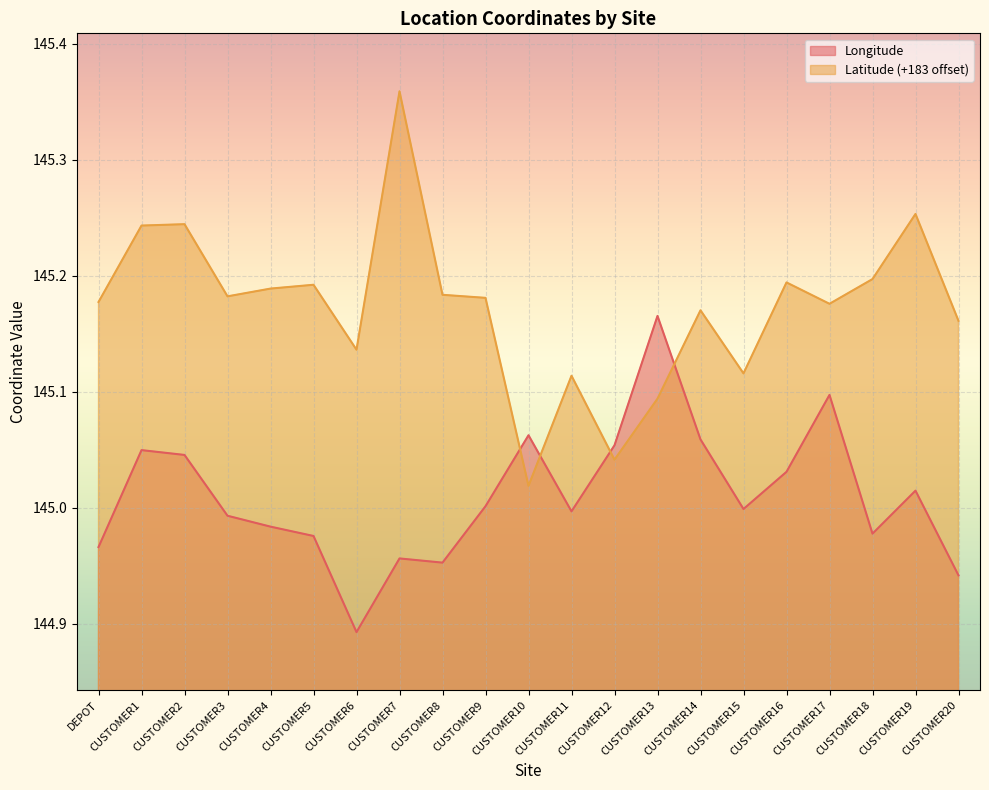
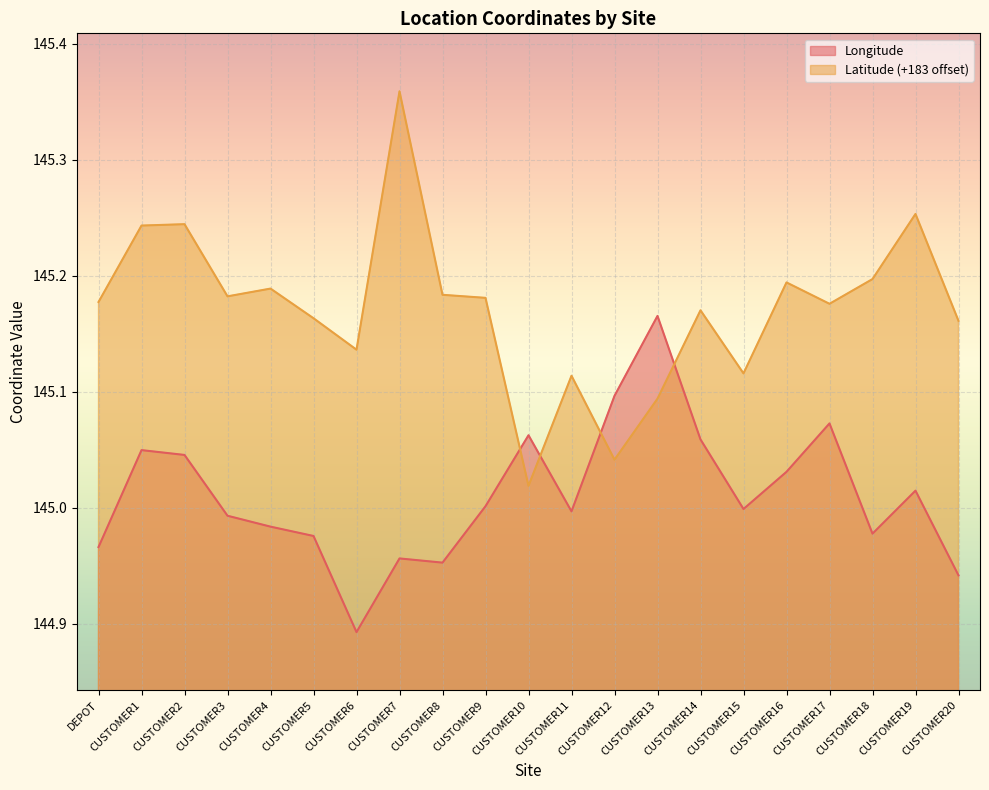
Latitude (+183 offset), CUSTOMER5: 145.192 -> 145.163
Longitude, CUSTOMER12: 145.054 -> 145.096
Longitude, CUSTOMER17: 145.097 -> 145.073
